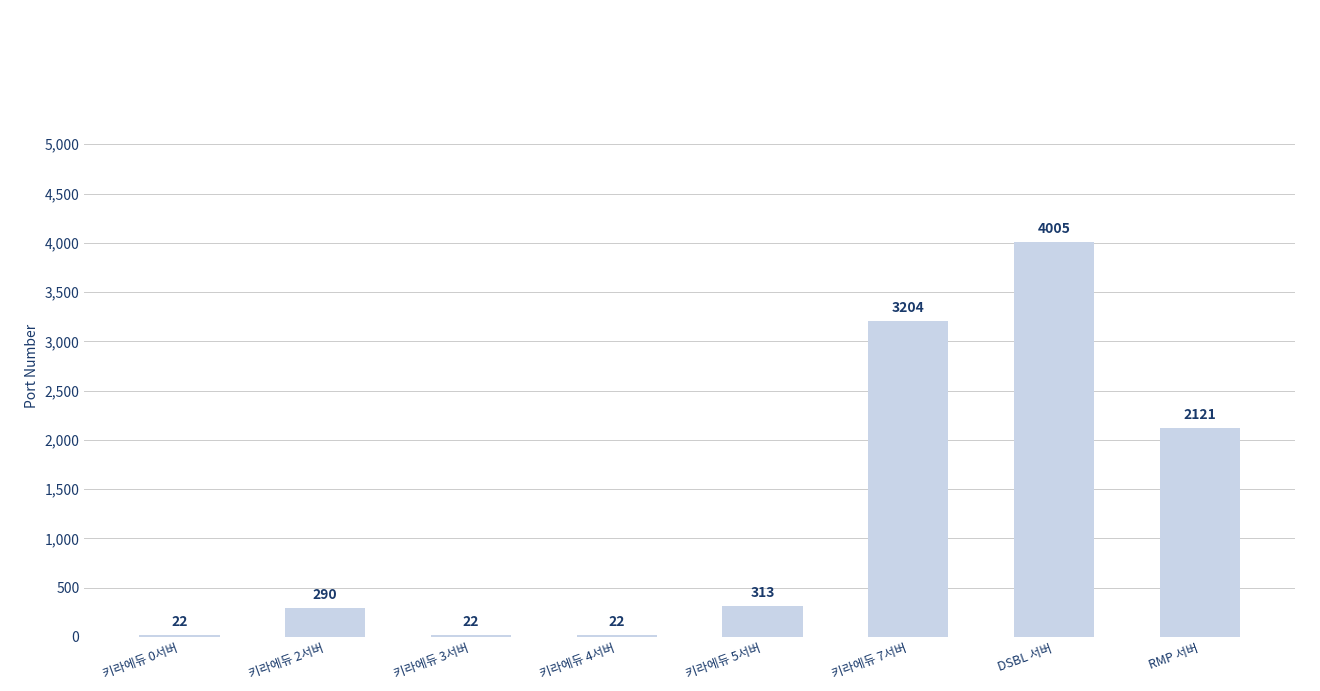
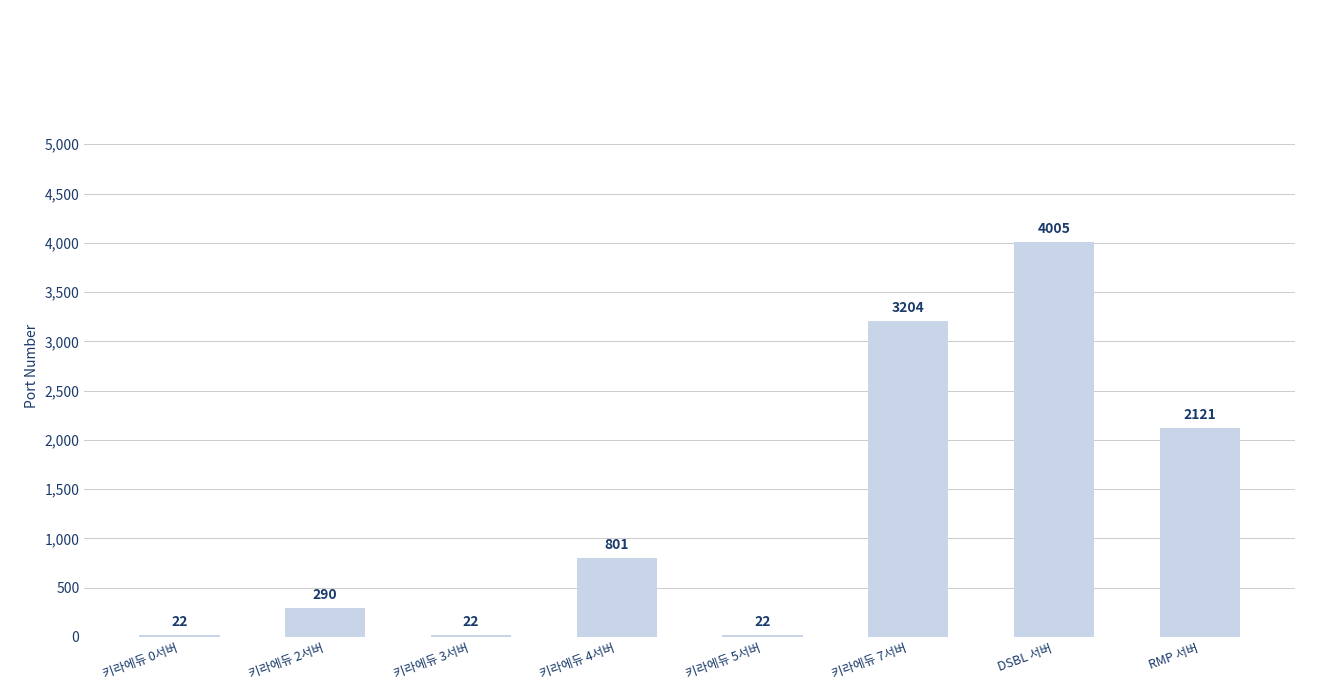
키라에듀 4서버: 22 -> 801
키라에듀 5서버: 313 -> 22
